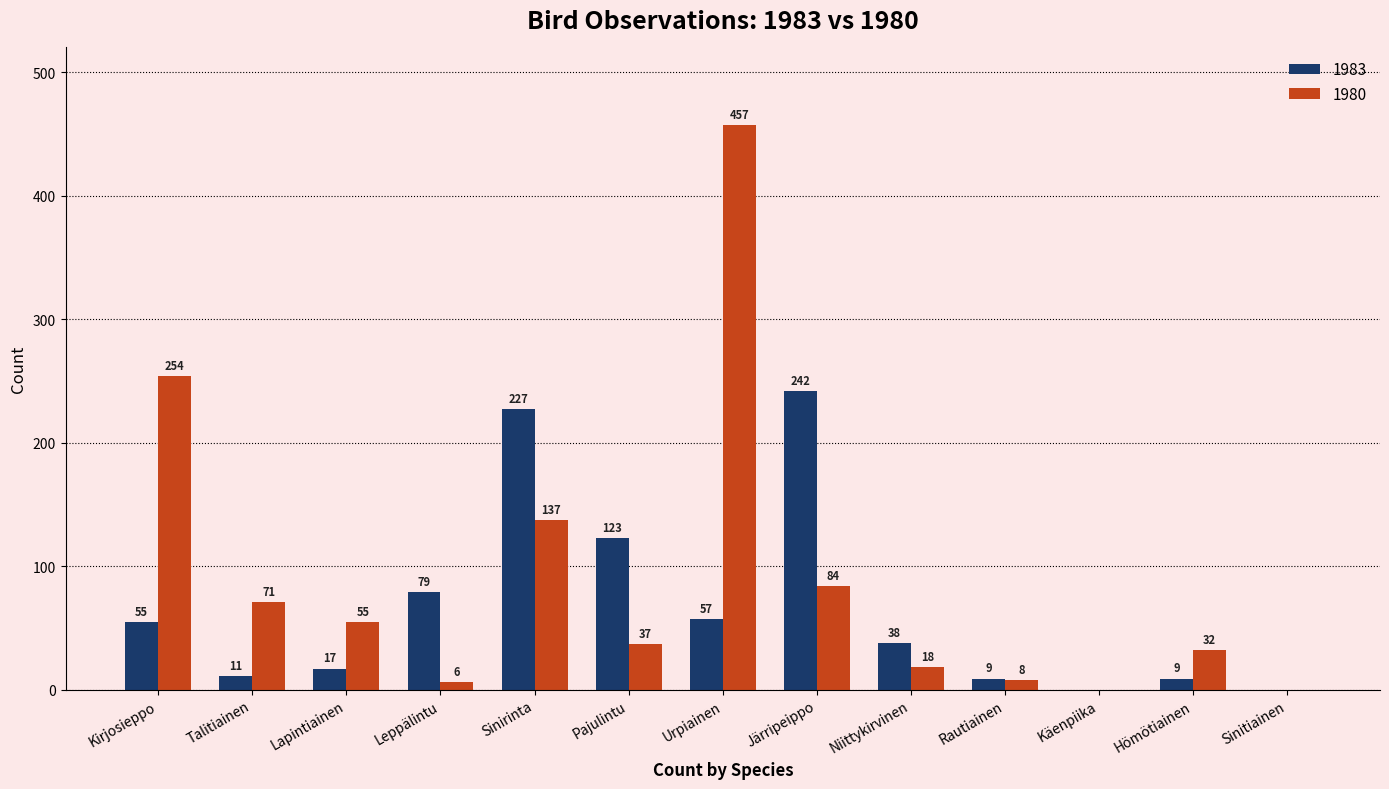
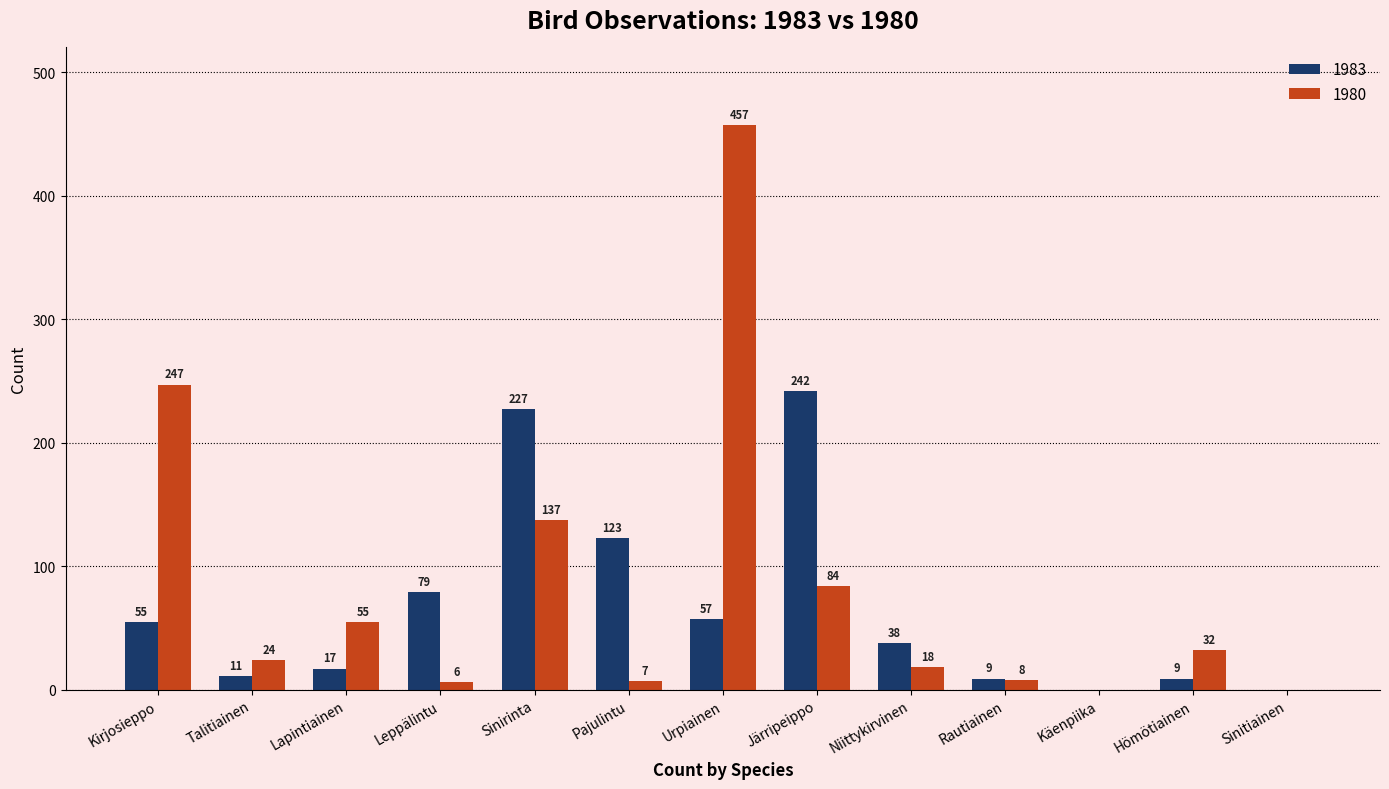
1980, Kirjosieppo: 254 -> 247
1980, Talitiainen: 71 -> 24
1980, Pajulintu: 37 -> 7
